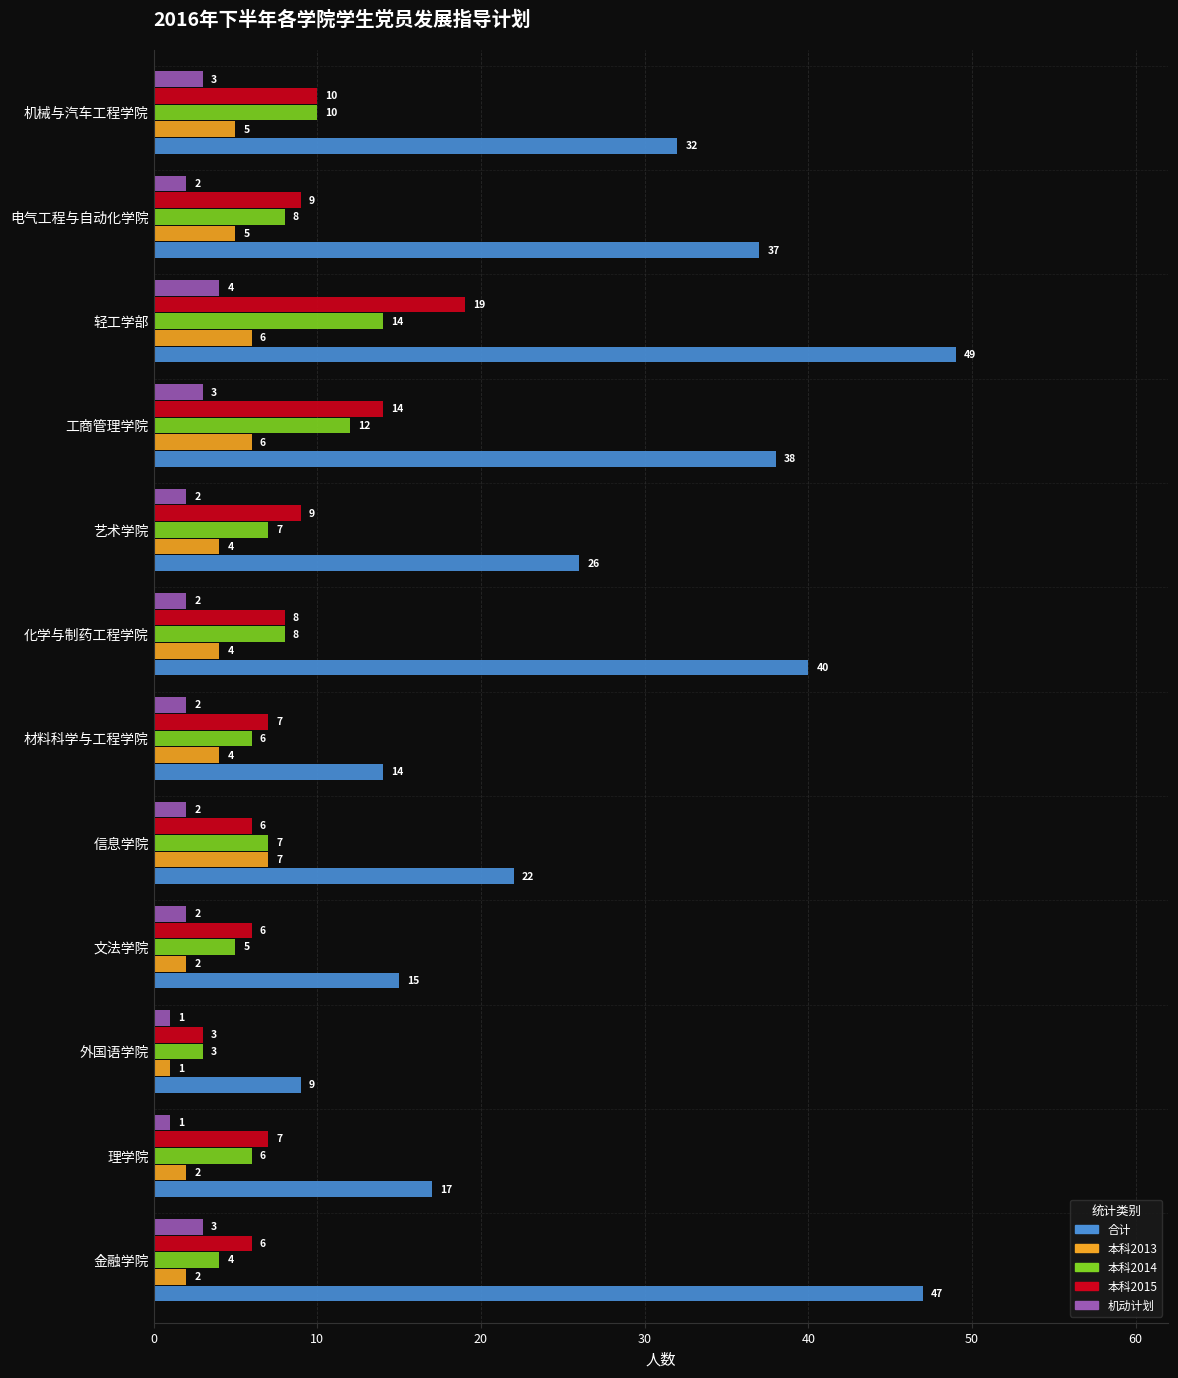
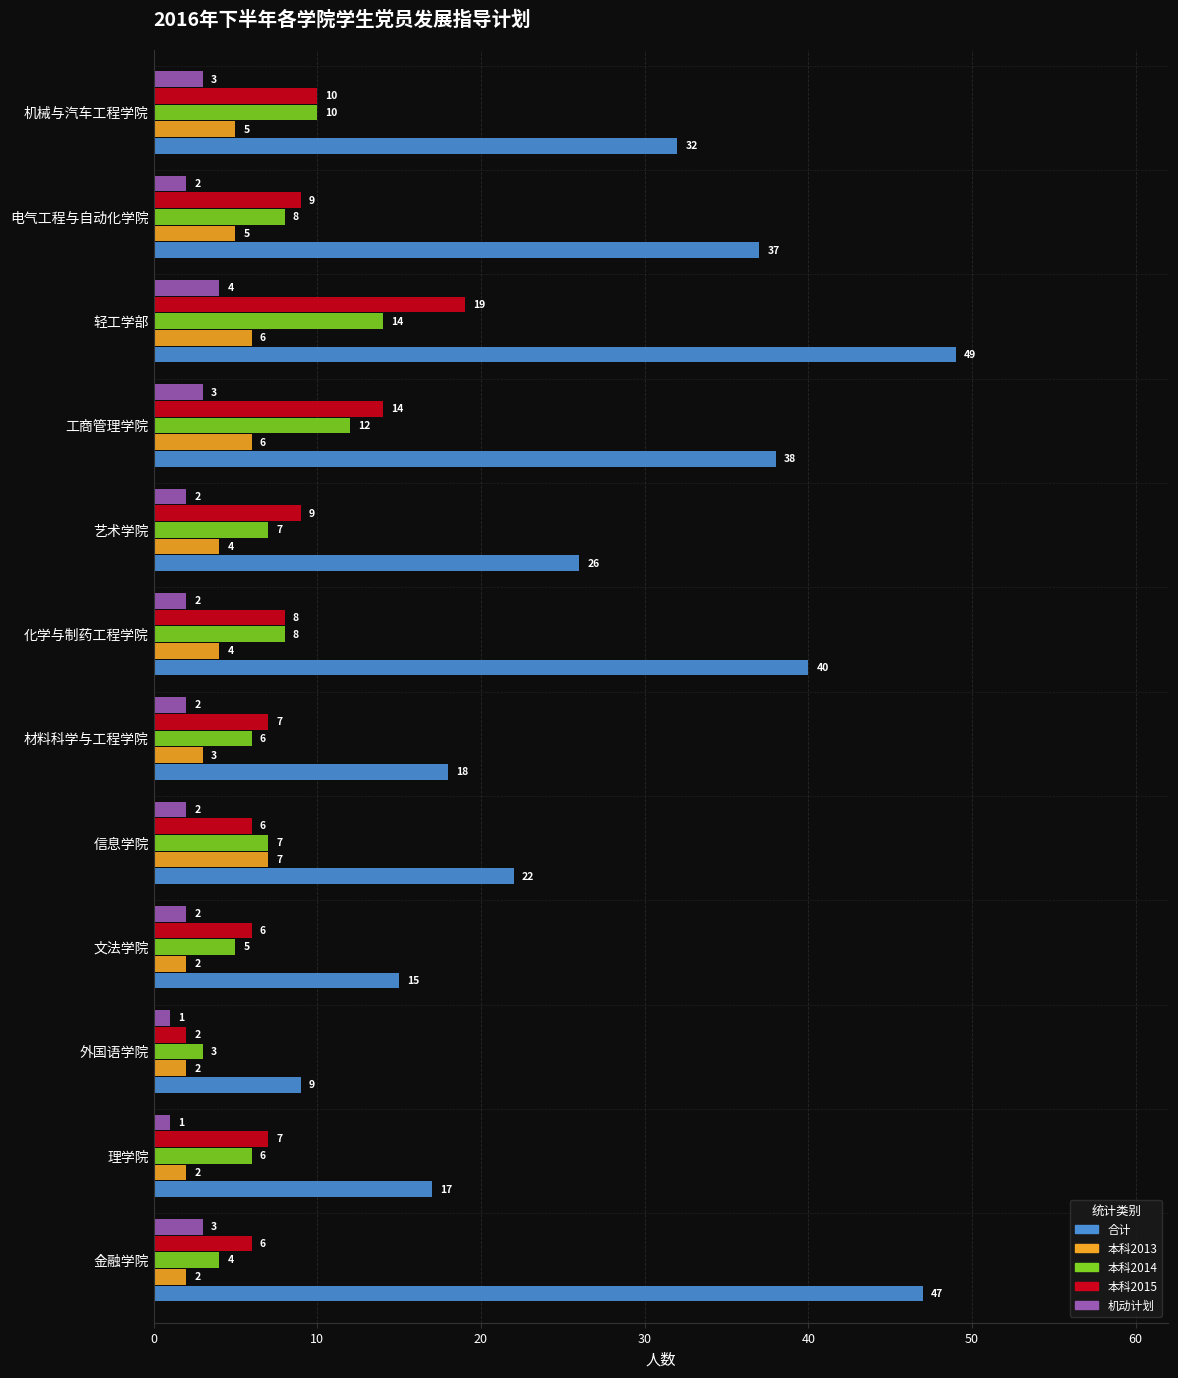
本科2013, 材料科学与工程学院: 4 -> 3
合计, 材料科学与工程学院: 14 -> 18
本科2015, 外国语学院: 3 -> 2
本科2013, 外国语学院: 1 -> 2
